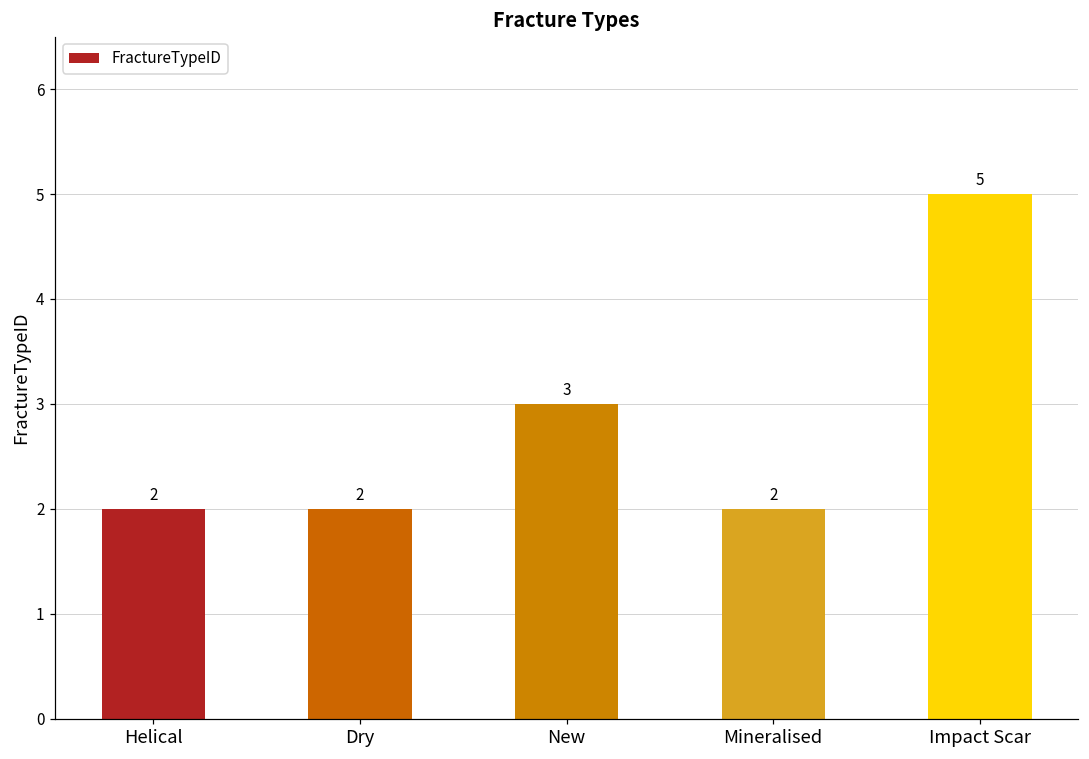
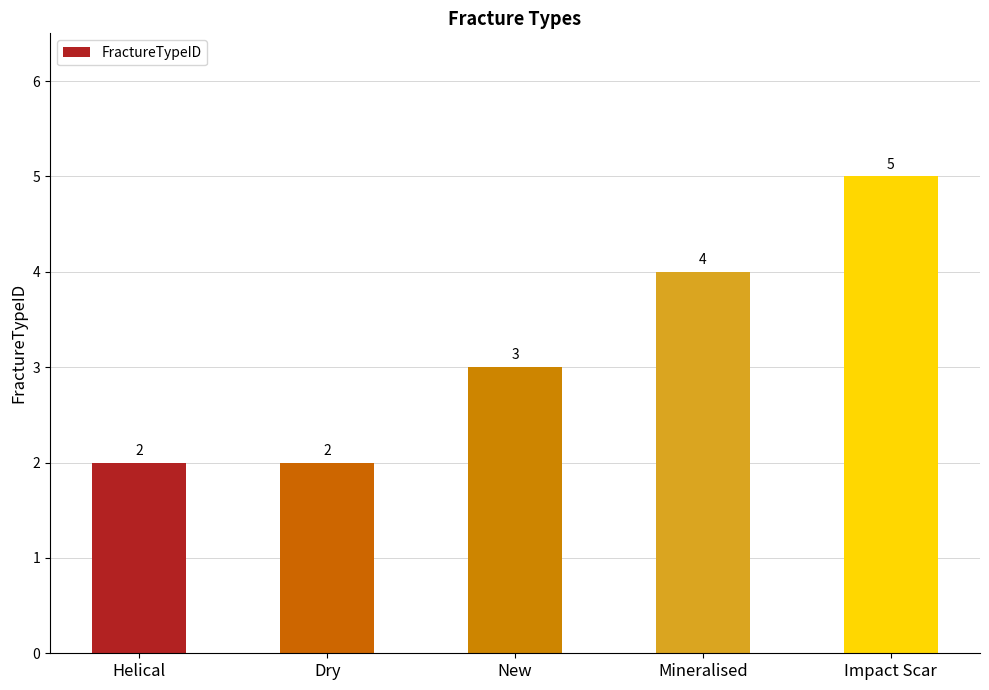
Mineralised: 2 -> 4
